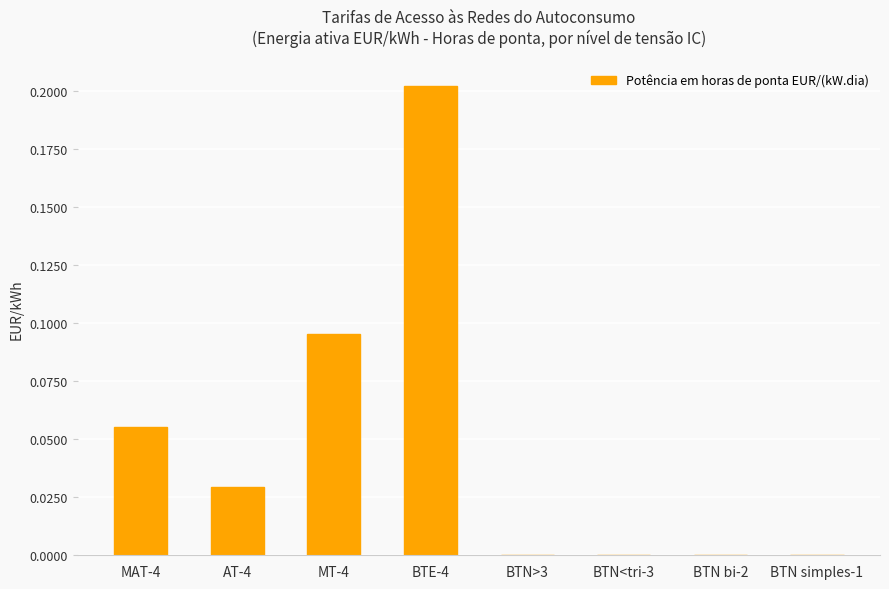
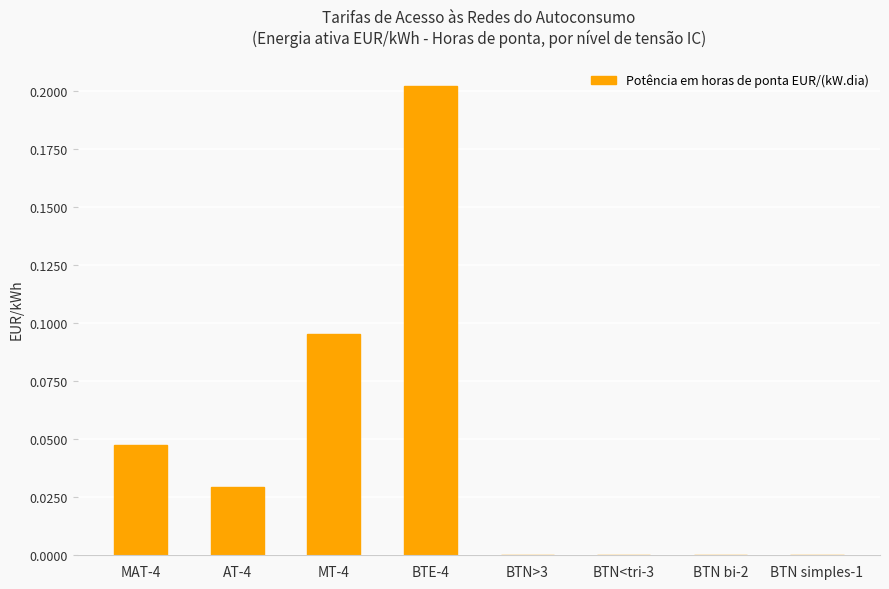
MAT-4: 0.055 -> 0.048
